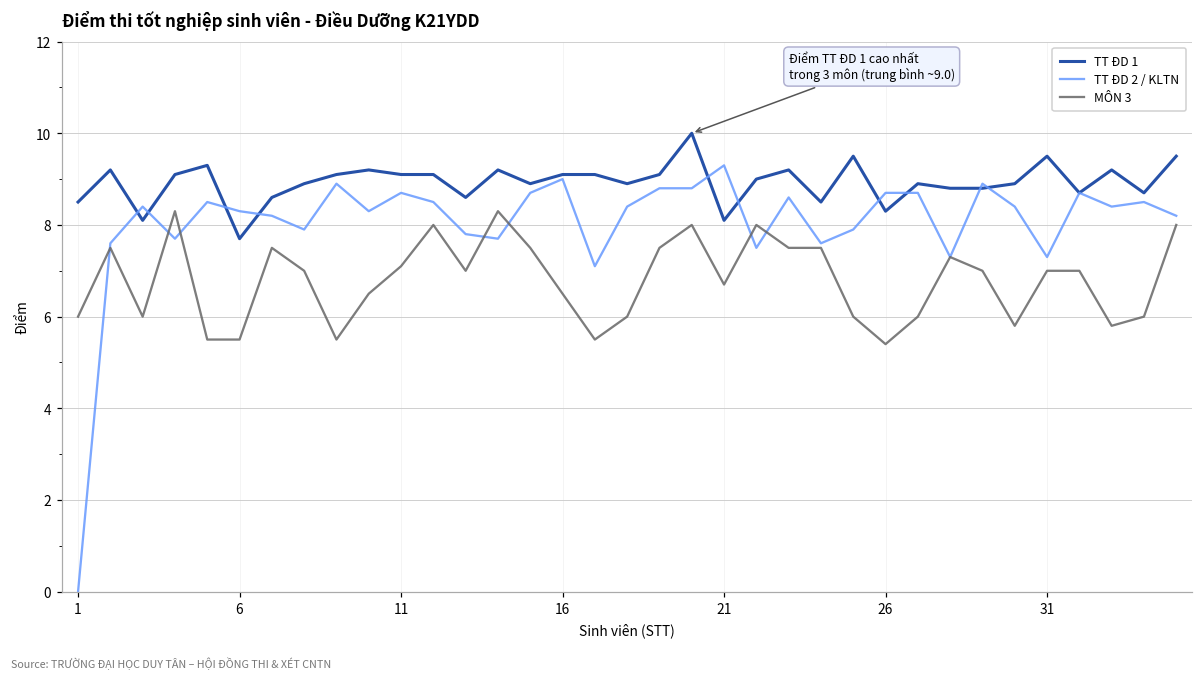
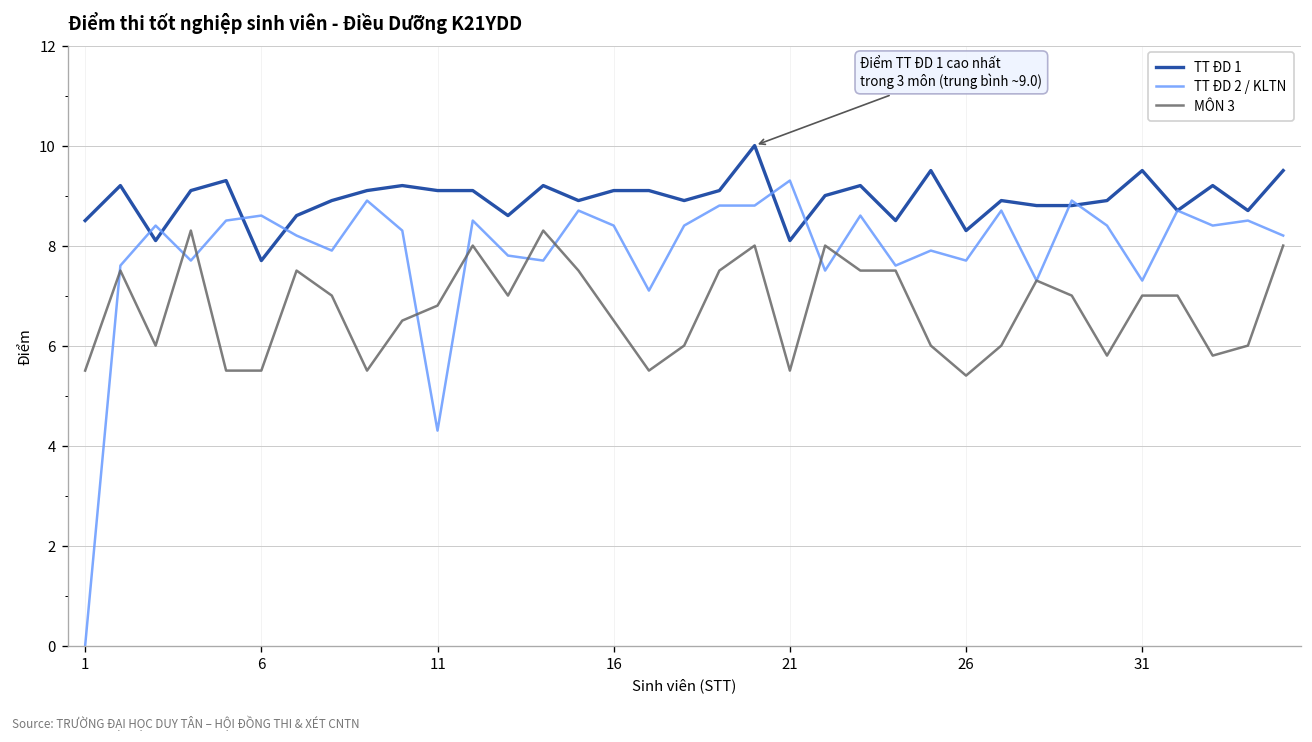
MÔN 3, 1: 6.0 -> 5.5
TT ĐD 2 / KLTN, 6: 8.3 -> 8.6
TT ĐD 2 / KLTN, 11: 8.7 -> 4.3
MÔN 3, 11: 7.1 -> 6.8
TT ĐD 2 / KLTN, 16: 9.0 -> 8.4
MÔN 3, 21: 6.7 -> 5.5
TT ĐD 2 / KLTN, 26: 8.7 -> 7.7
